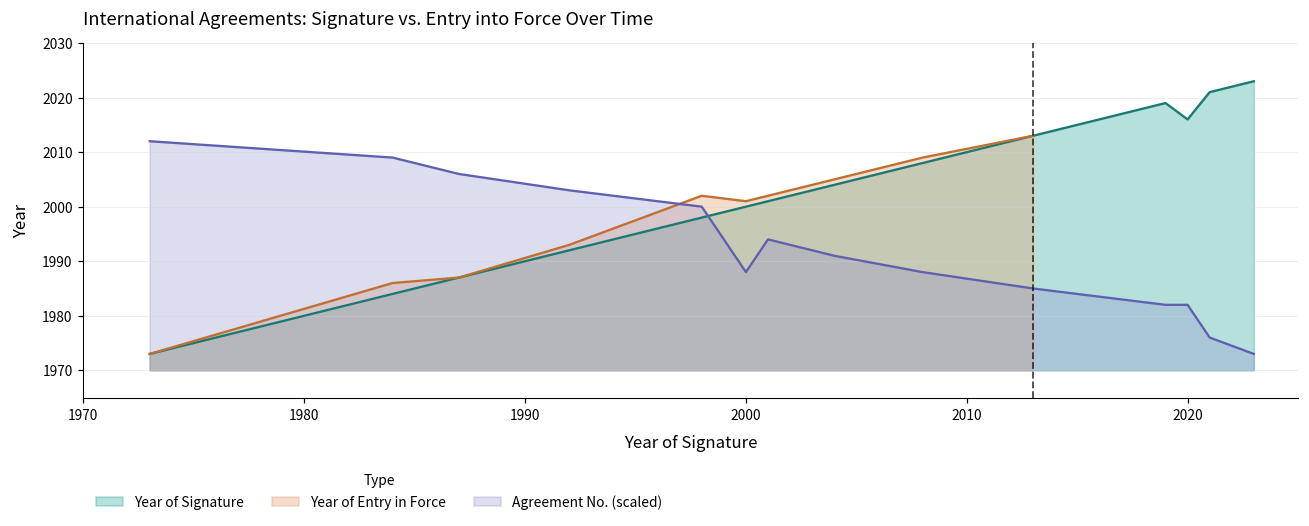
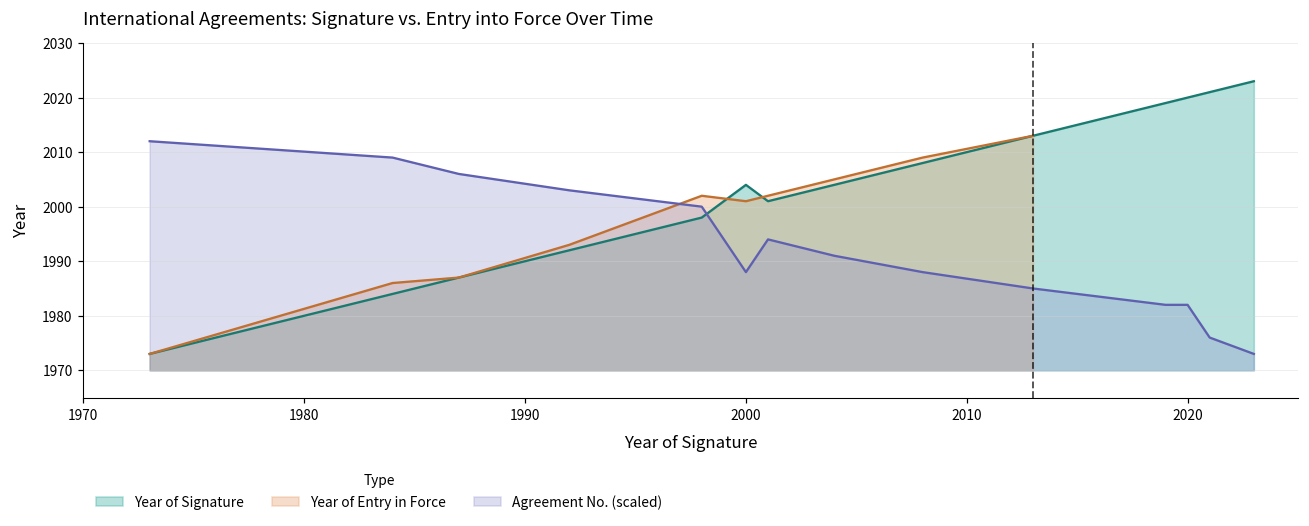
Year of Signature, 2000: 2000 -> 2004
Year of Signature, 2020: 2016 -> 2020
